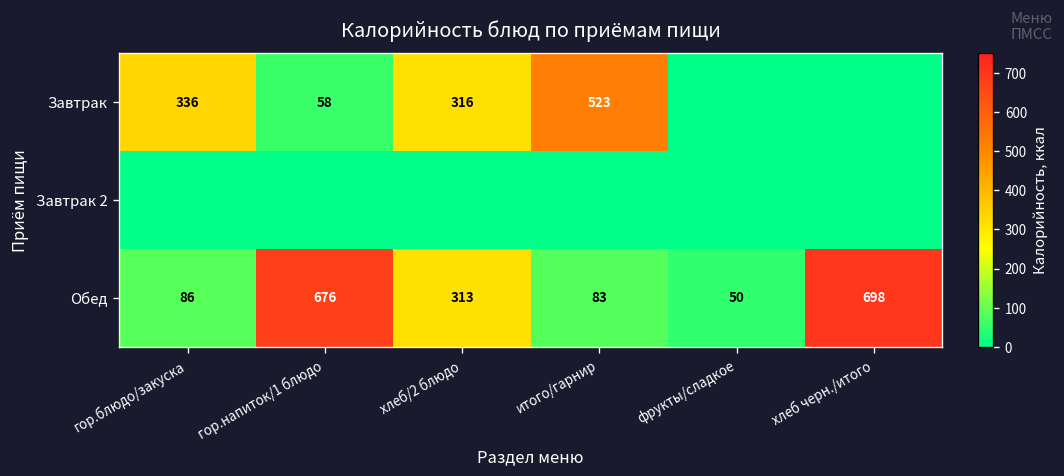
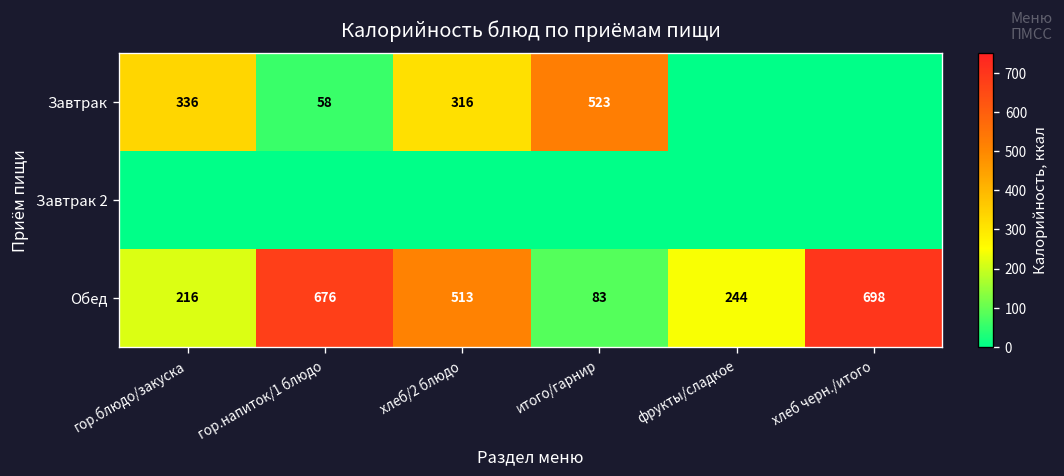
Обед, гор.блюдо/закуска: 86 -> 216
Обед, хлеб/2 блюдо: 313 -> 513
Обед, фрукты/сладкое: 50 -> 244
